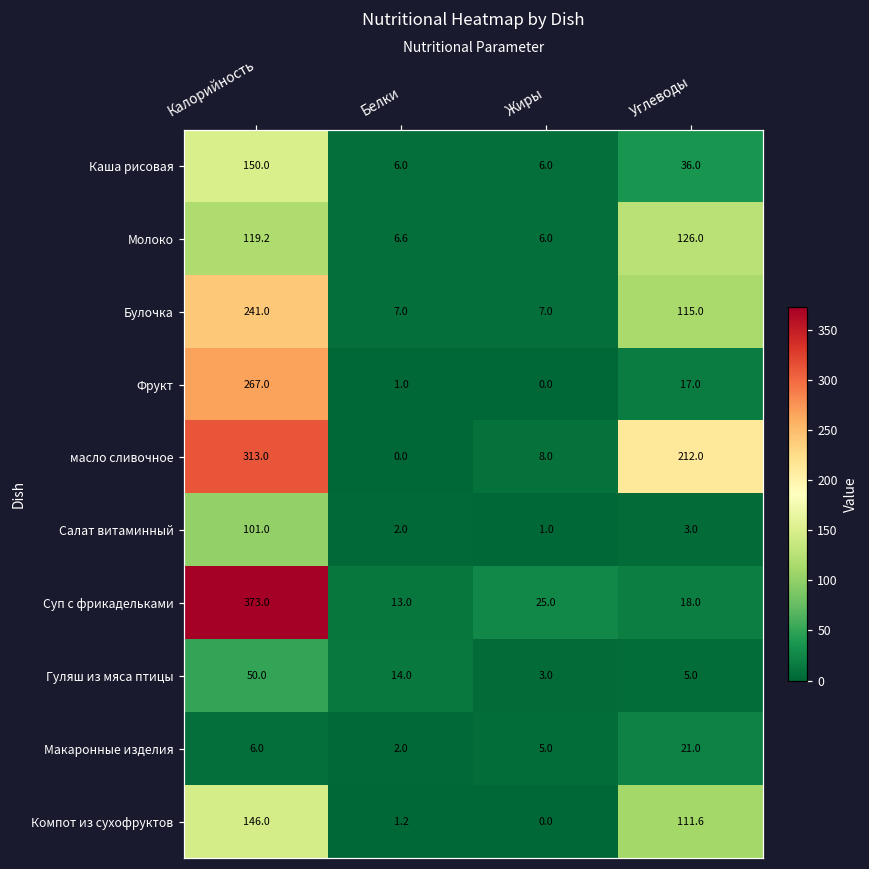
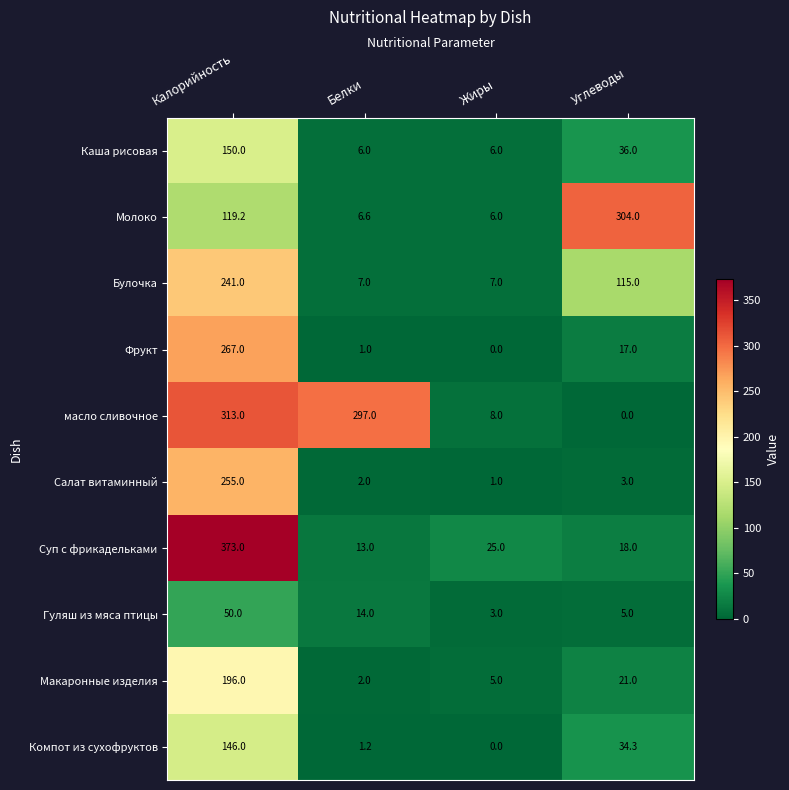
Молоко, Углеводы: 126.0 -> 304.0
масло сливочное, Белки: 0.0 -> 297.0
масло сливочное, Углеводы: 212.0 -> 0.0
Салат витаминный, Калорийность: 101.0 -> 255.0
Макаронные изделия, Калорийность: 6.0 -> 196.0
Компот из сухофруктов, Углеводы: 111.6 -> 34.3
